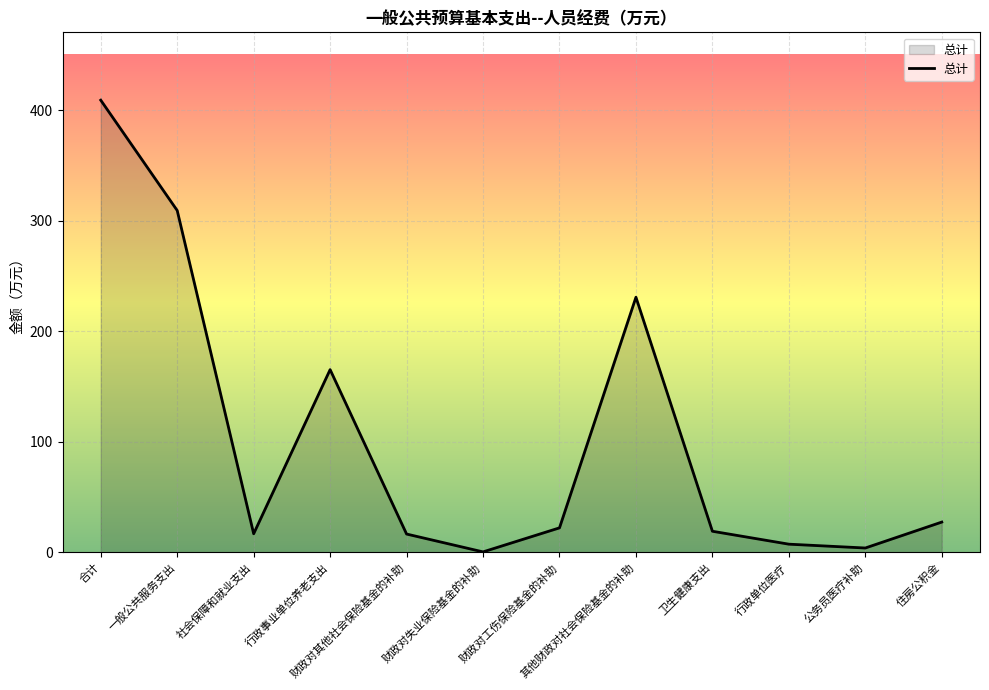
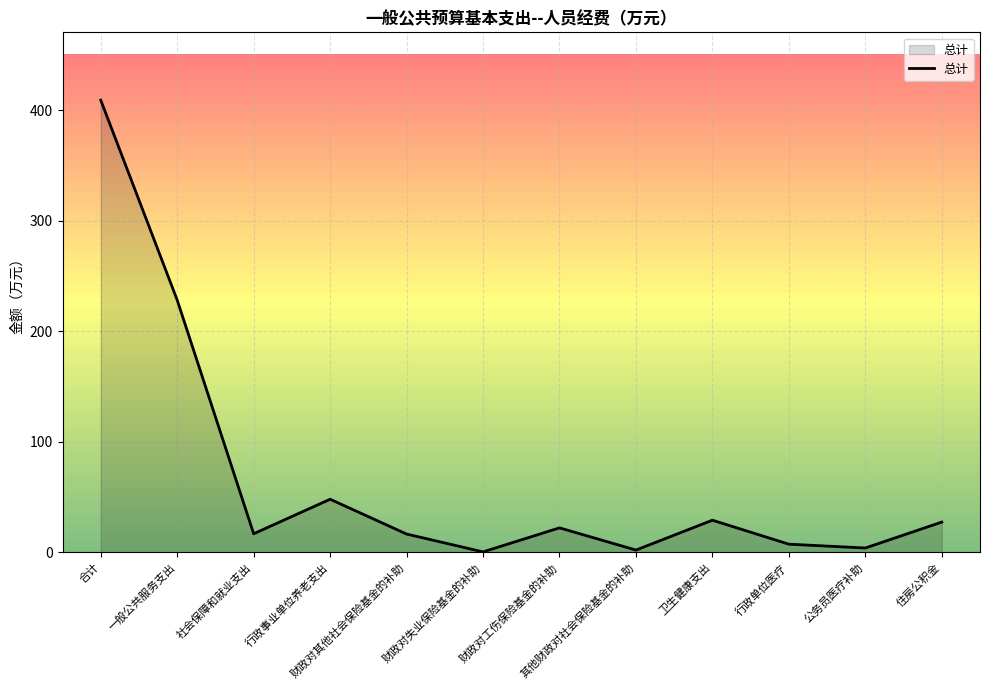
一般公共服务支出: 309 -> 228
行政事业单位养老支出: 165 -> 48
其他财政对社会保险基金的补助: 231 -> 2
卫生健康支出: 19 -> 29
